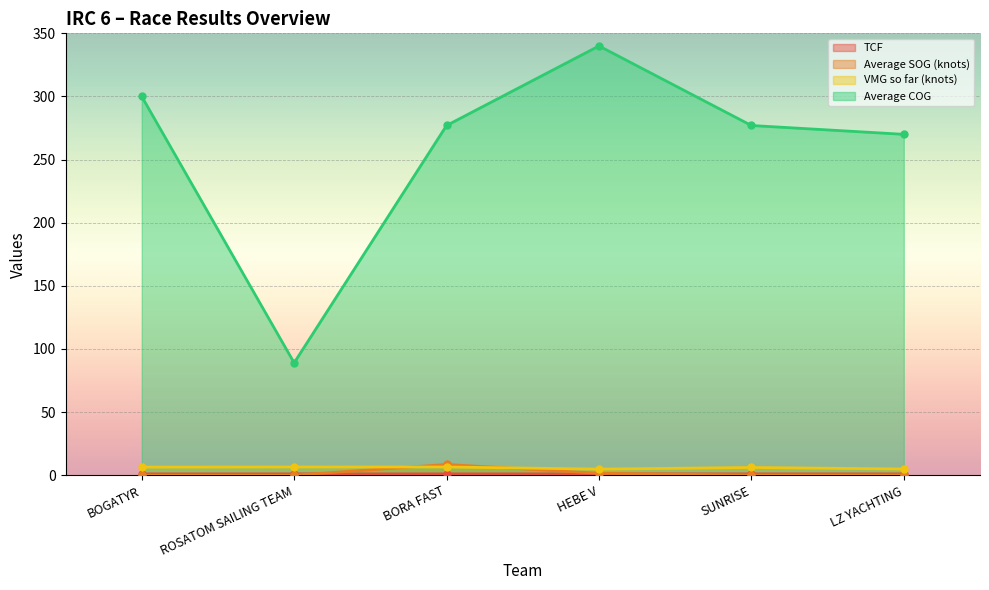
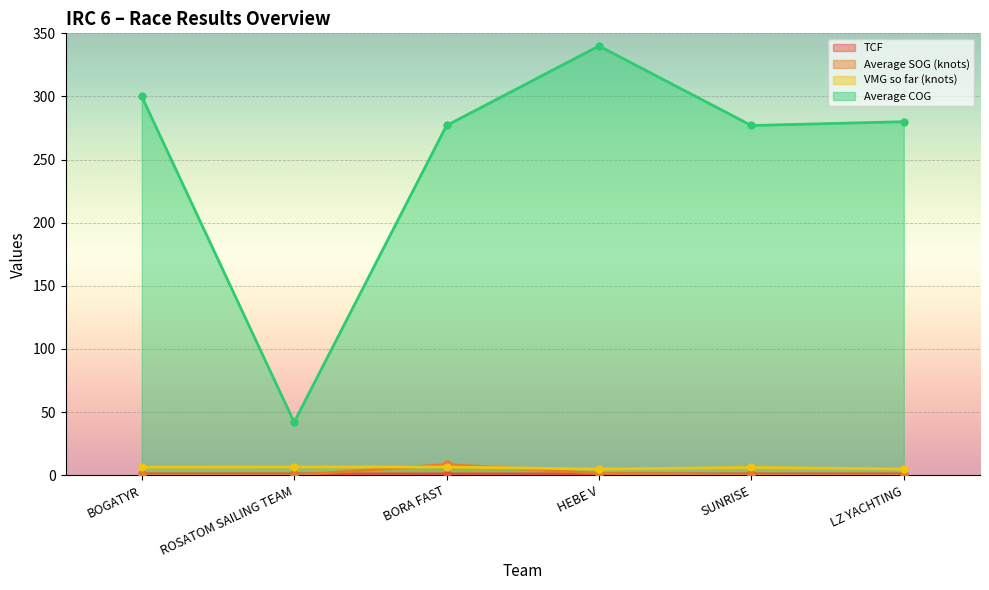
Average COG, ROSATOM SAILING TEAM: 89 -> 42
Average COG, LZ YACHTING: 270 -> 280
